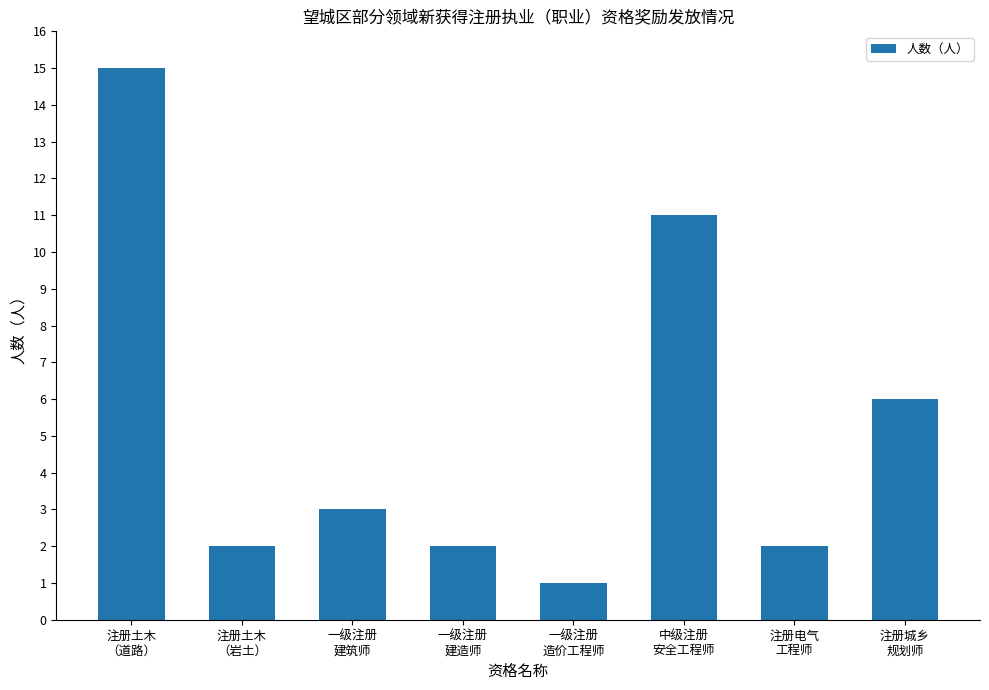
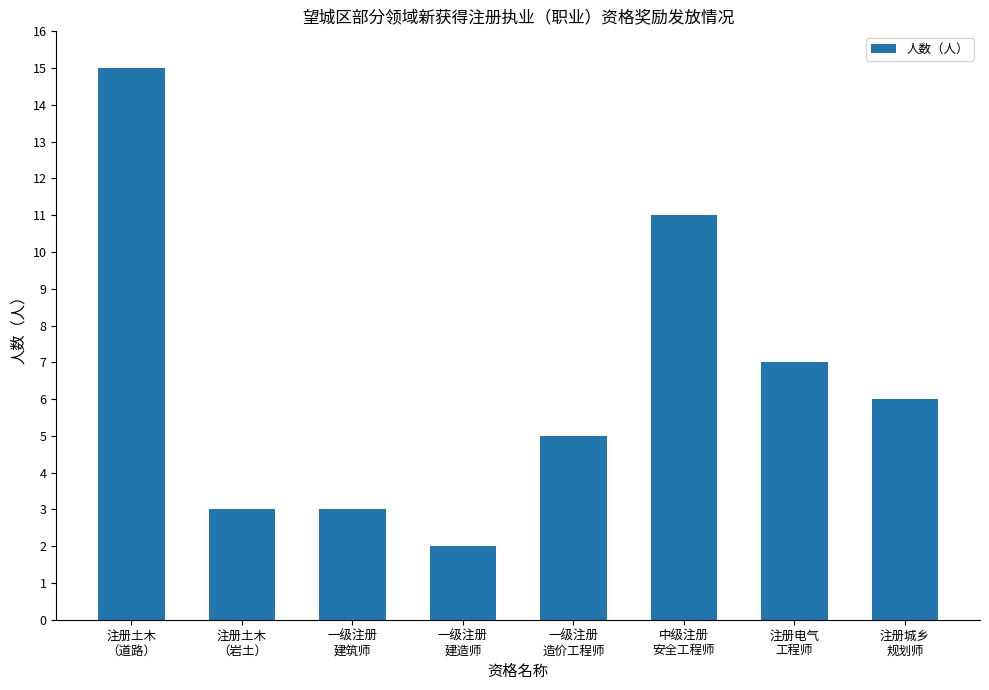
注册土木 （岩土）: 2 -> 3
一级注册 造价工程师: 1 -> 5
注册电气 工程师: 2 -> 7
